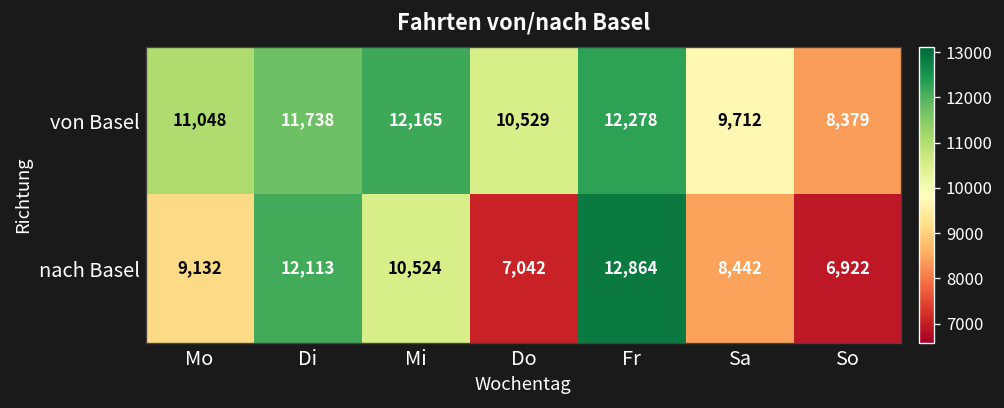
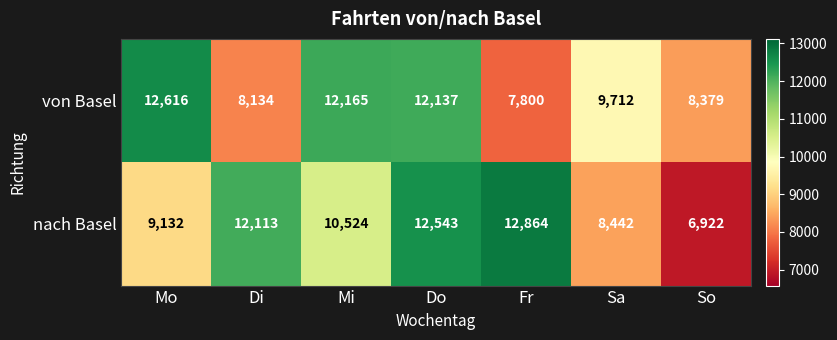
von Basel, Mo: 11,048 -> 12,616
von Basel, Di: 11,738 -> 8,134
von Basel, Do: 10,529 -> 12,137
von Basel, Fr: 12,278 -> 7,800
nach Basel, Do: 7,042 -> 12,543
